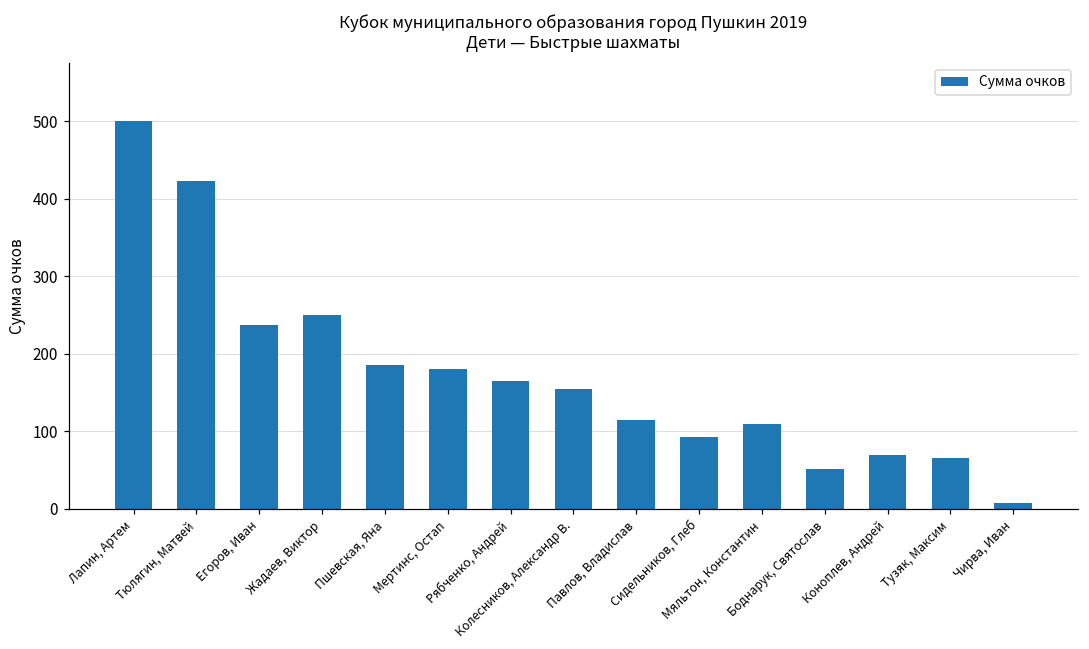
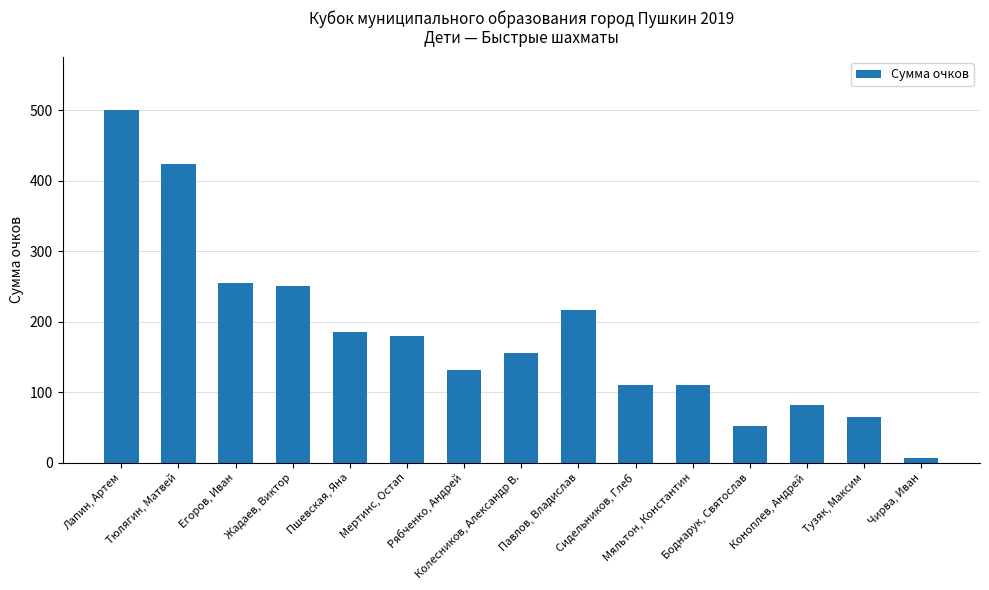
Егоров, Иван: 240 -> 260
Рябченко, Андрей: 170 -> 130
Павлов, Владислав: 120 -> 220
Сидельников, Глеб: 90 -> 110
Коноплев, Андрей: 70 -> 80
